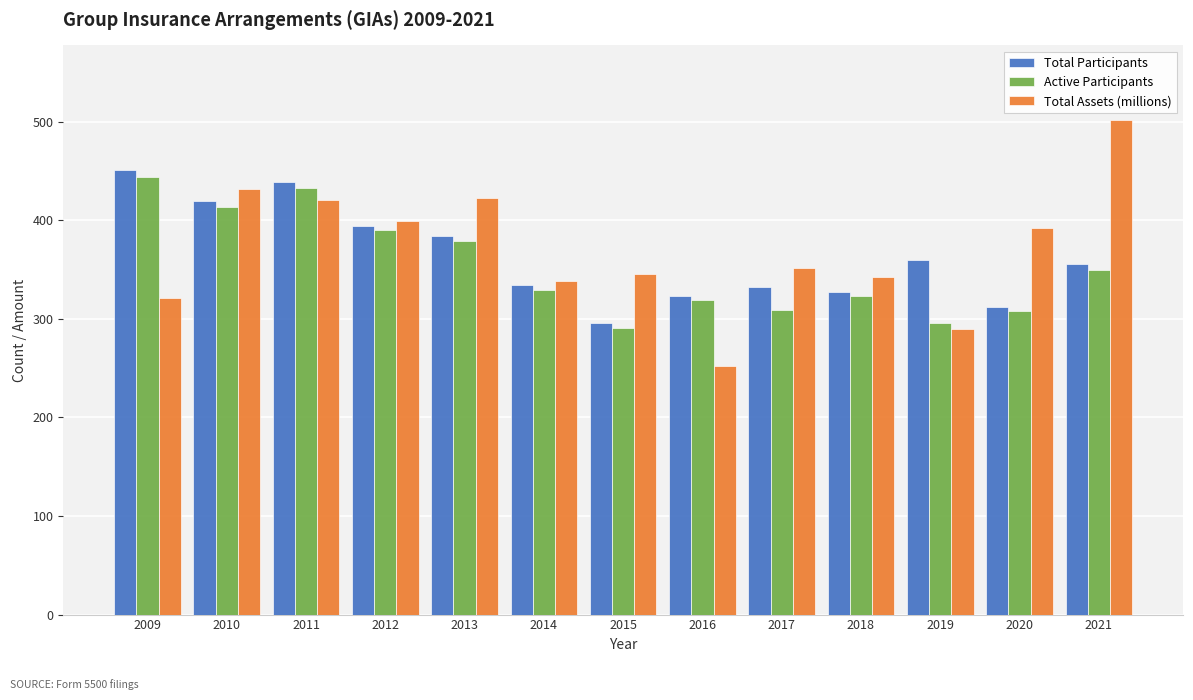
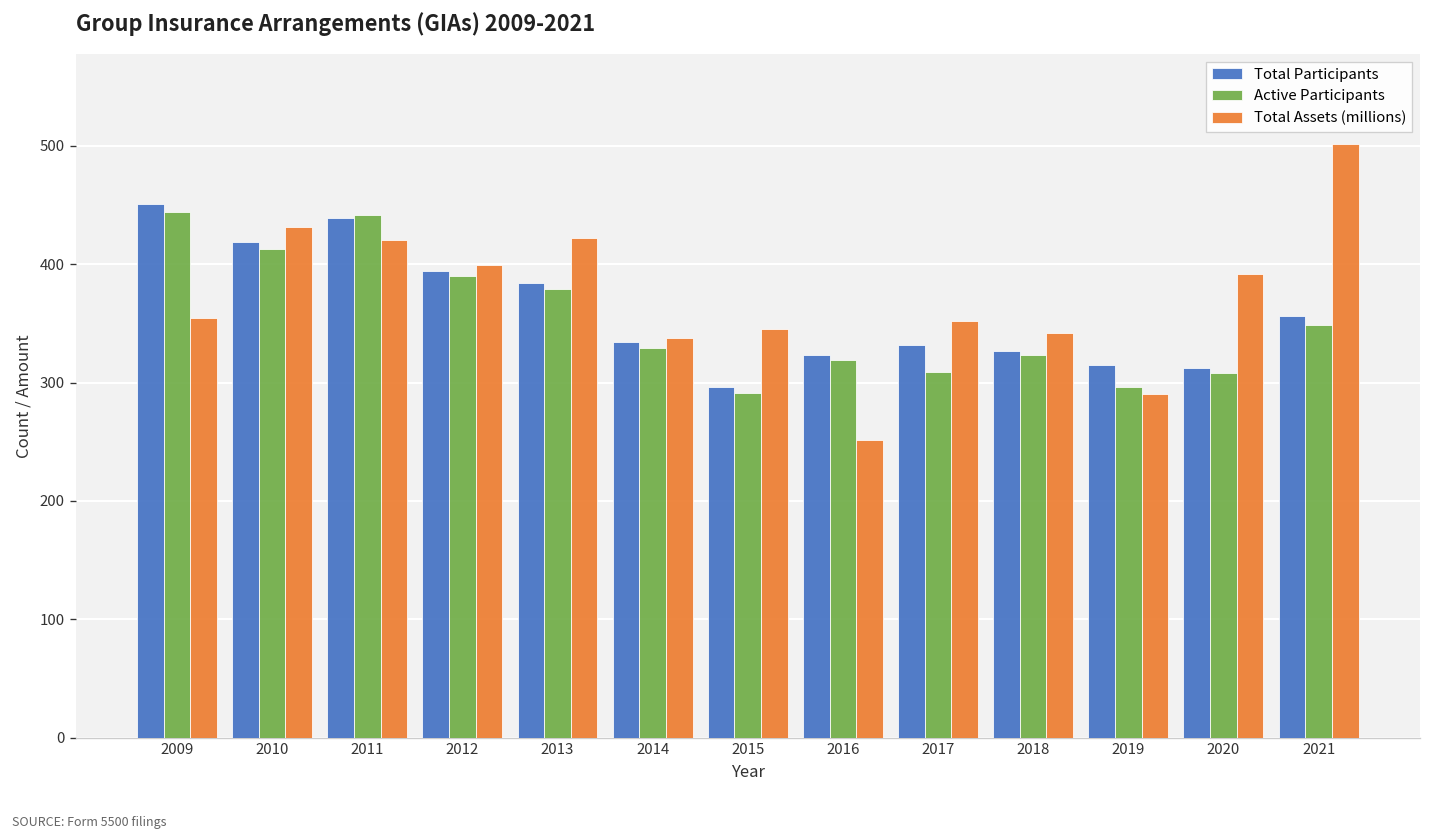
Total Assets (millions), 2009: 320 -> 350
Active Participants, 2011: 430 -> 440
Total Participants, 2019: 360 -> 320
